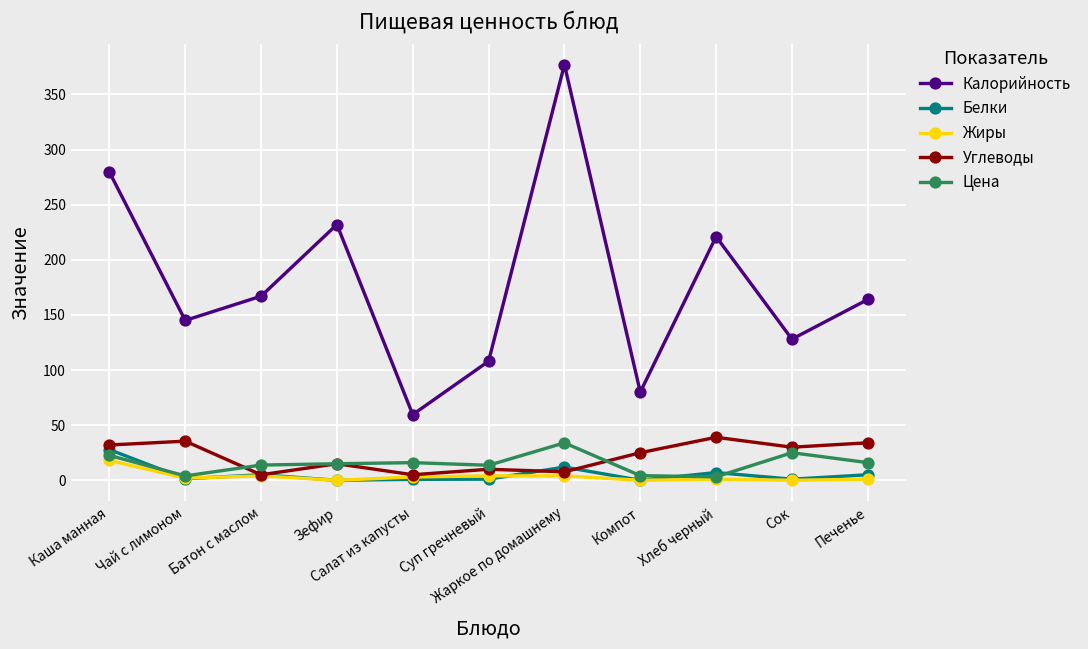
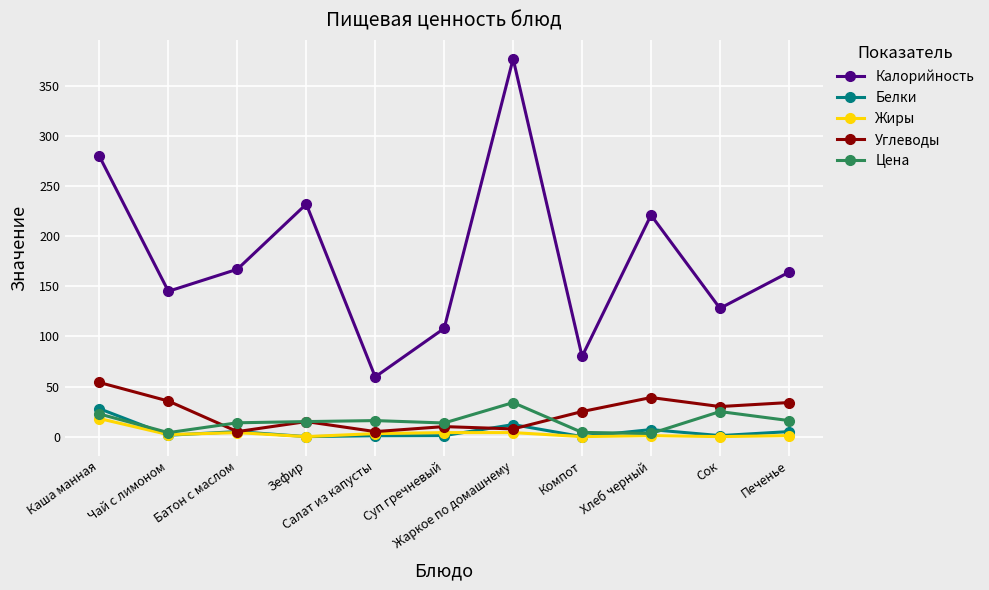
Углеводы, Каша манная: 32 -> 54
